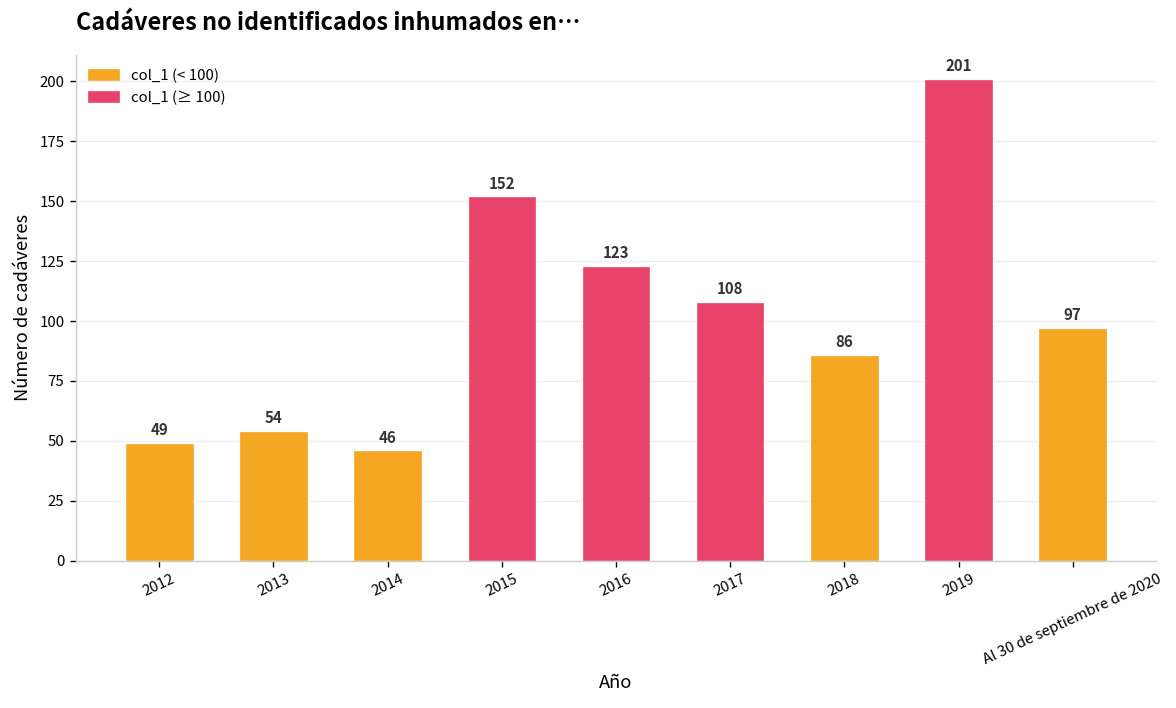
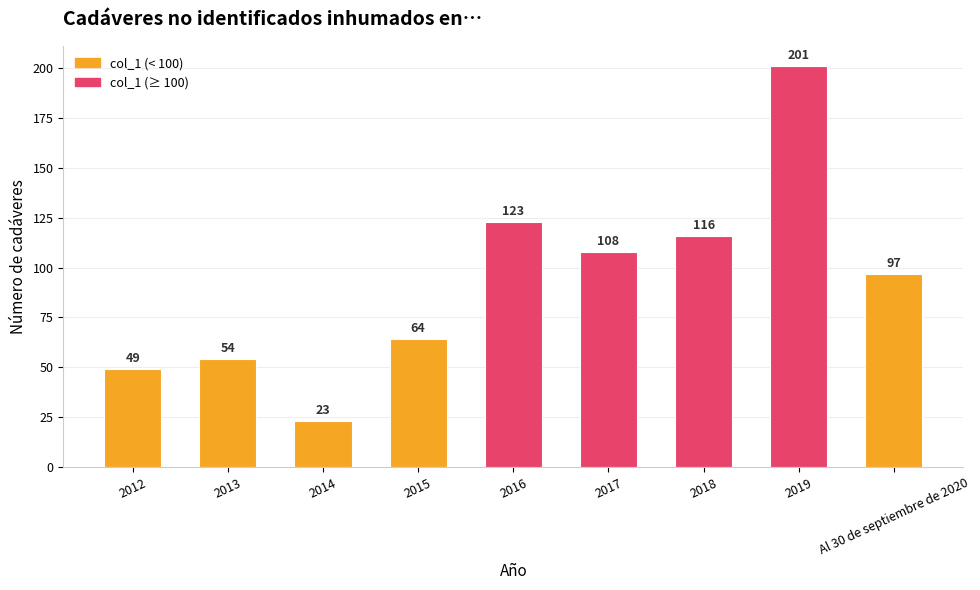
2014: 46 -> 23
2015: 152 -> 64
2018: 86 -> 116
